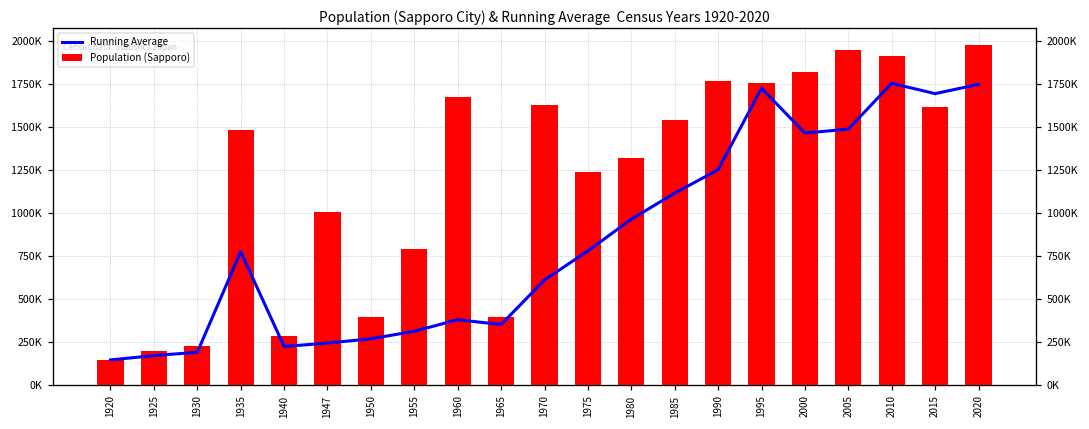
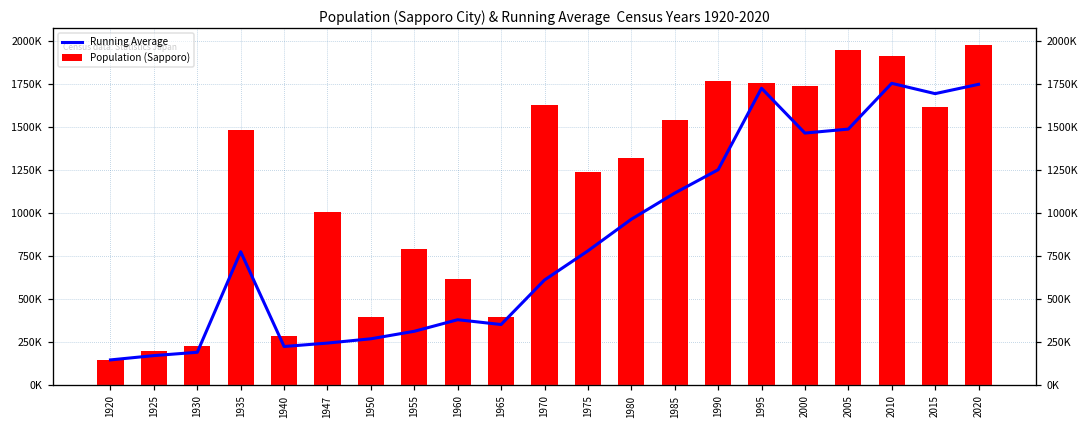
Population (Sapporo), 1960: 1670000 -> 620000
Population (Sapporo), 2000: 1820000 -> 1740000
